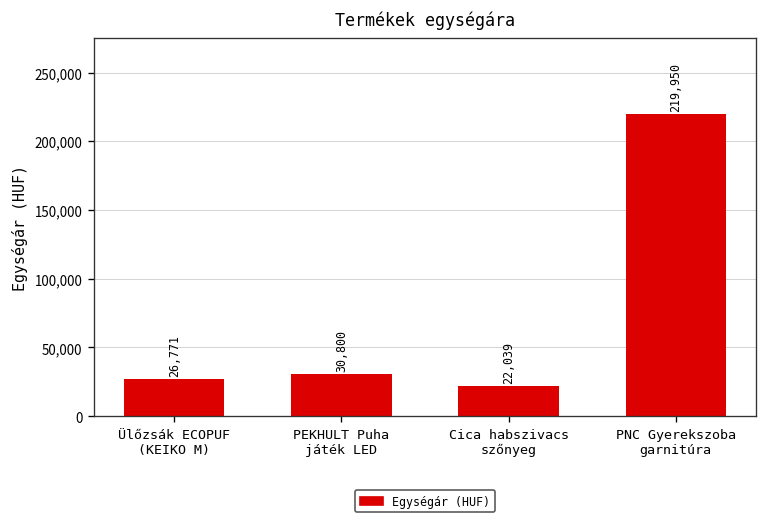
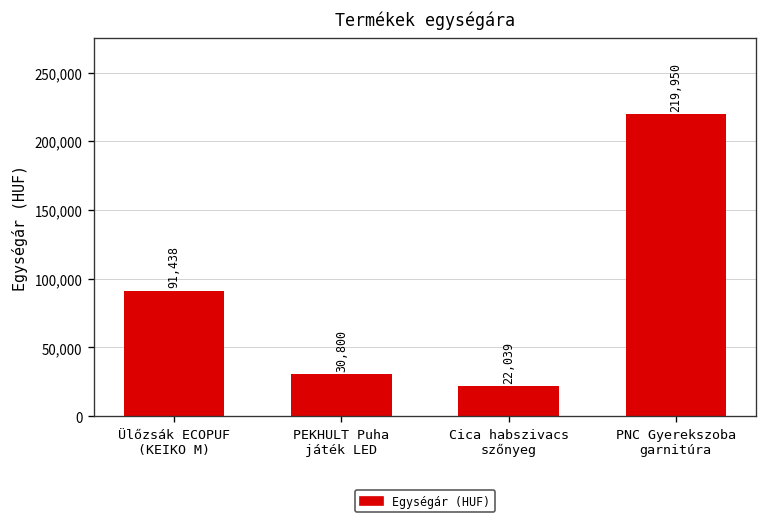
Ülőzsák ECOPUF (KEIKO M): 26,771 -> 91,438
